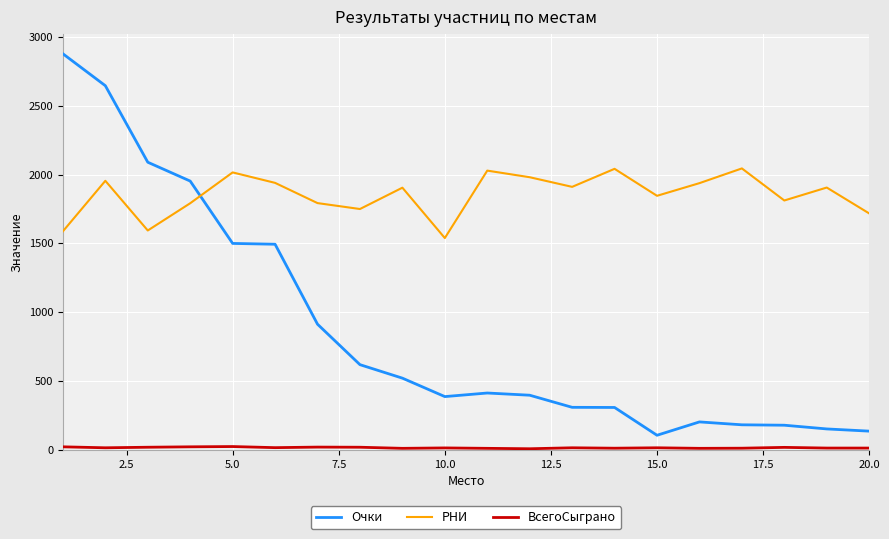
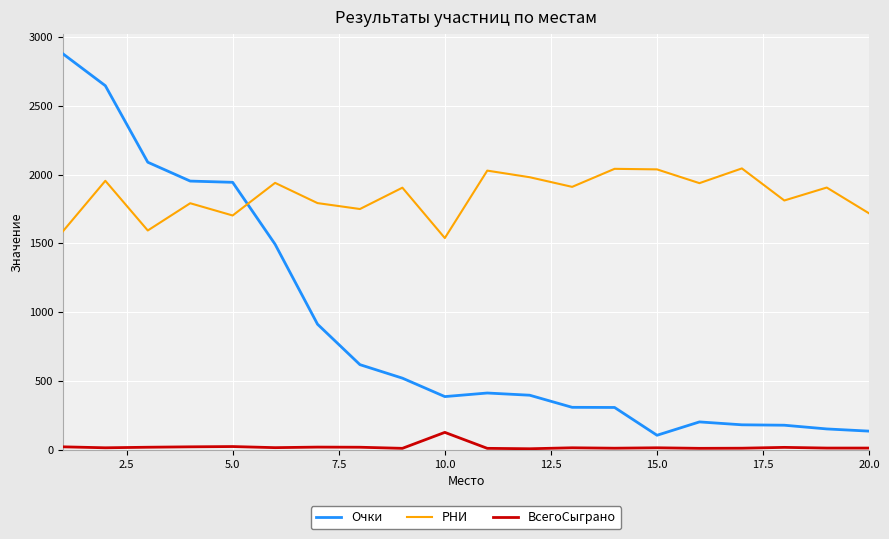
Очки, 5.0: 1500 -> 1940
РНИ, 5.0: 2020 -> 1700
ВсегоСыграно, 10.0: 10 -> 130
РНИ, 15.0: 1850 -> 2040
